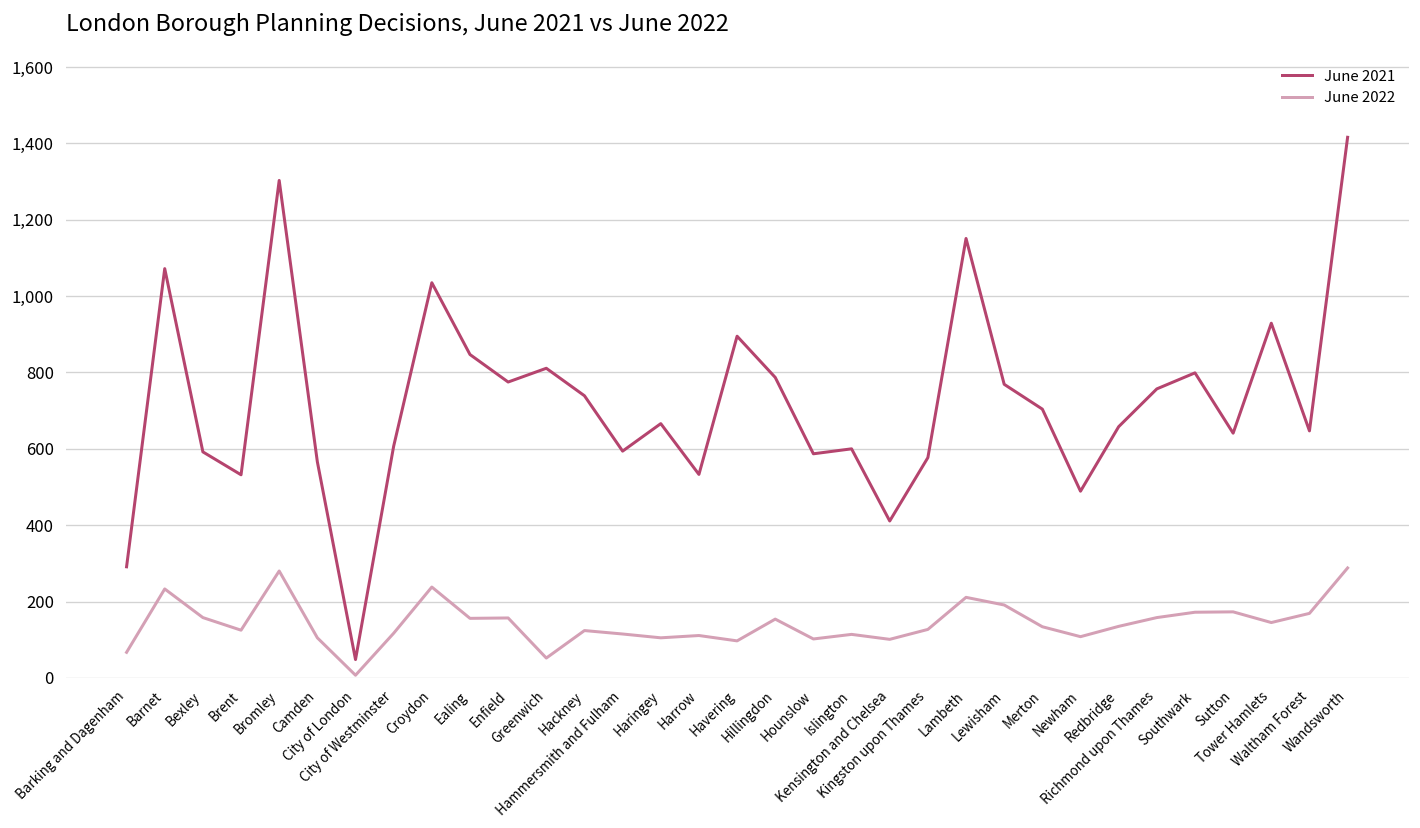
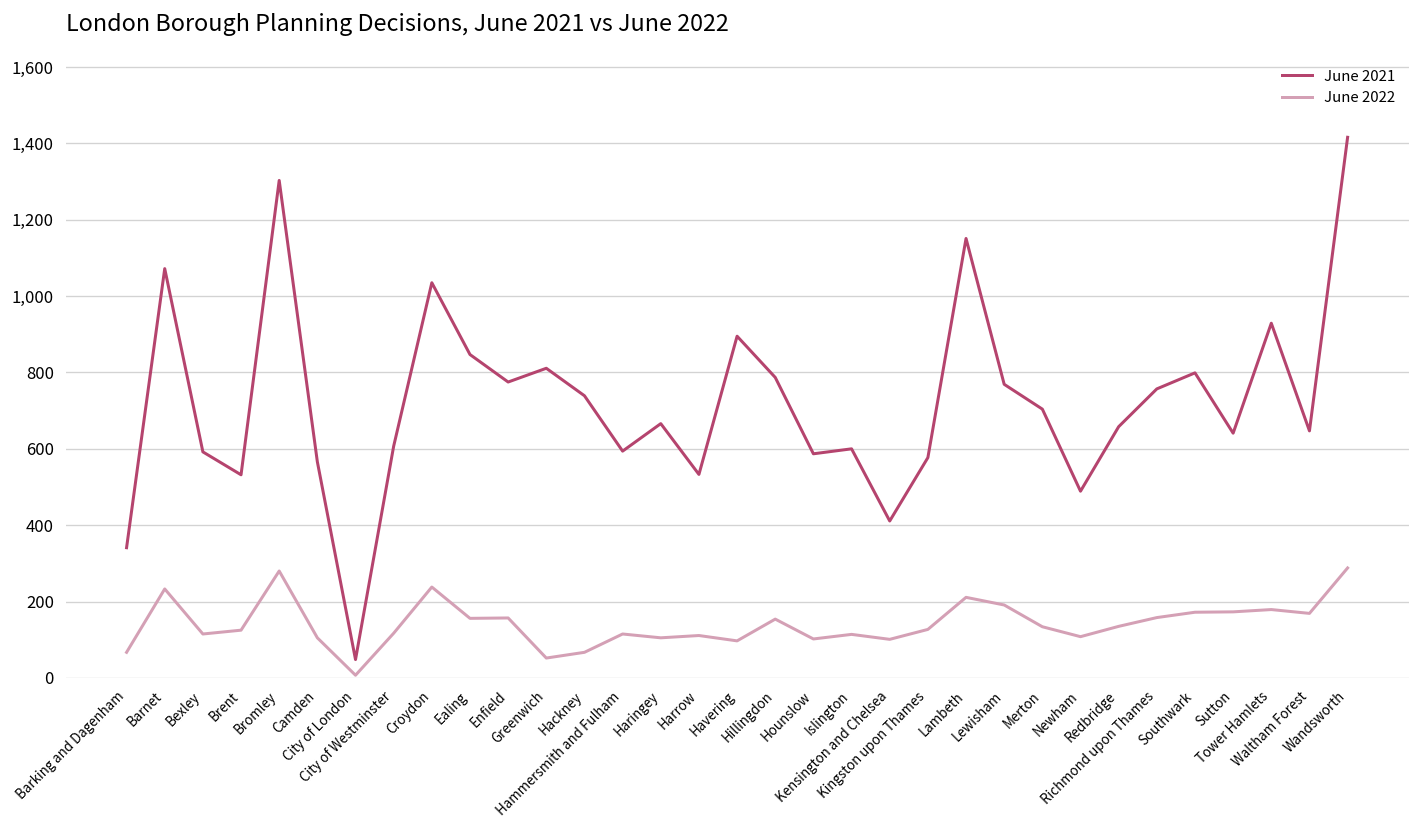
June 2021, Barking and Dagenham: 290 -> 340
June 2022, Bexley: 160 -> 120
June 2022, Hackney: 120 -> 70
June 2022, Tower Hamlets: 150 -> 180
